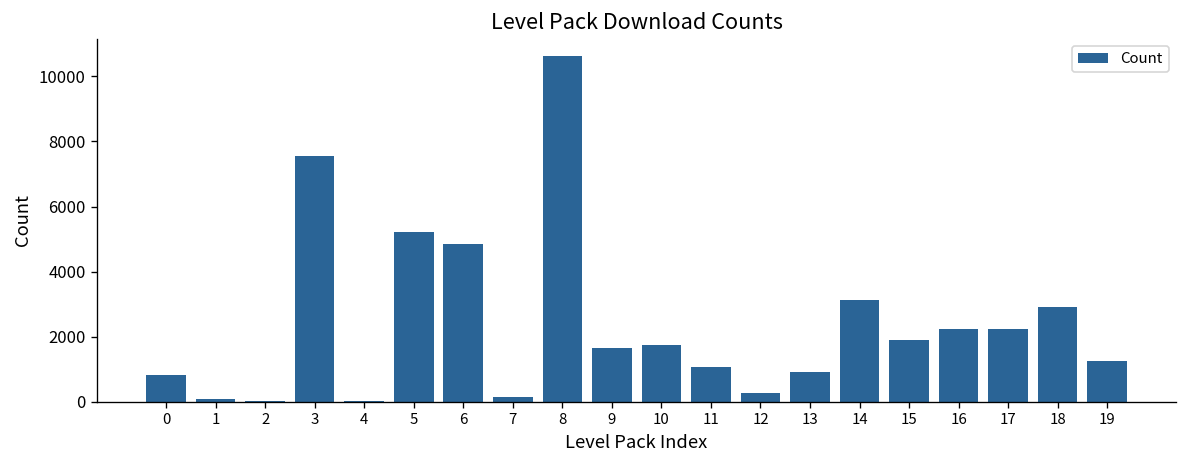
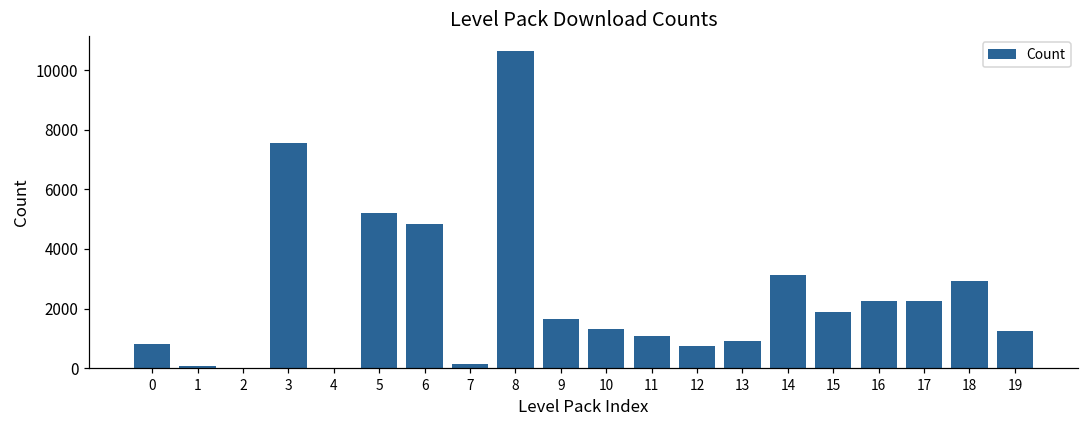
10: 1700 -> 1300
12: 300 -> 700
